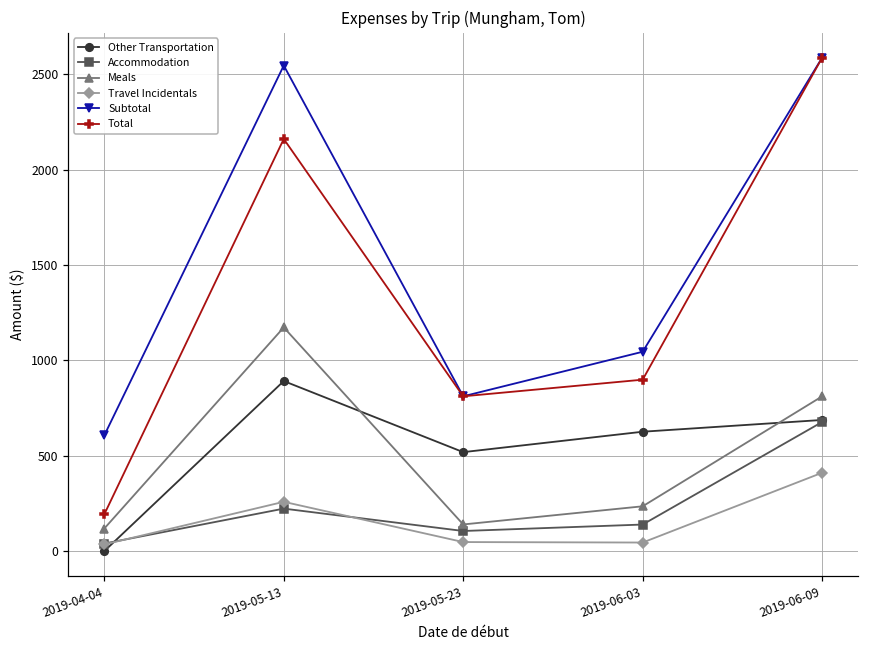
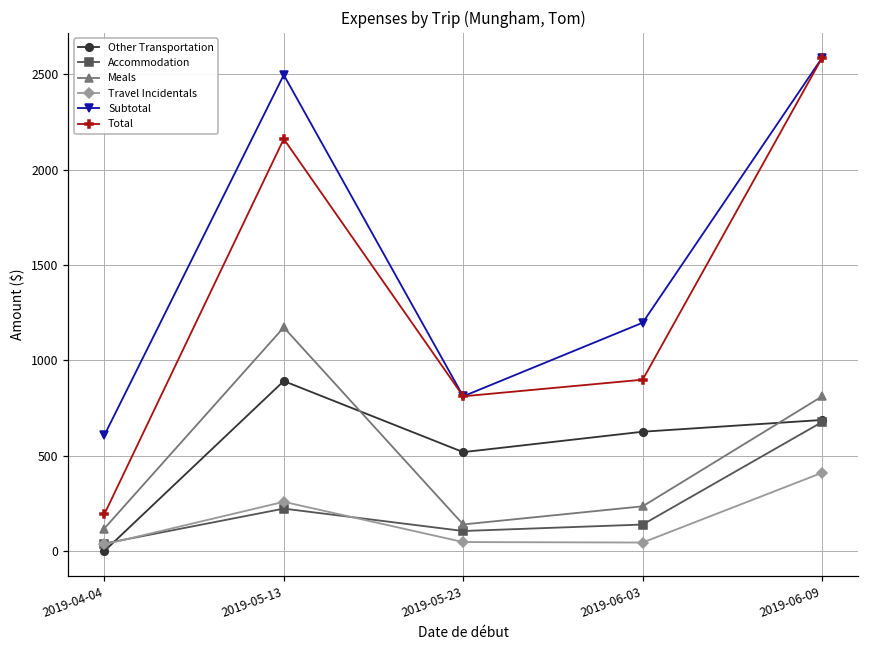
Subtotal, 2019-05-13: 2550 -> 2500
Subtotal, 2019-06-03: 1050 -> 1200
